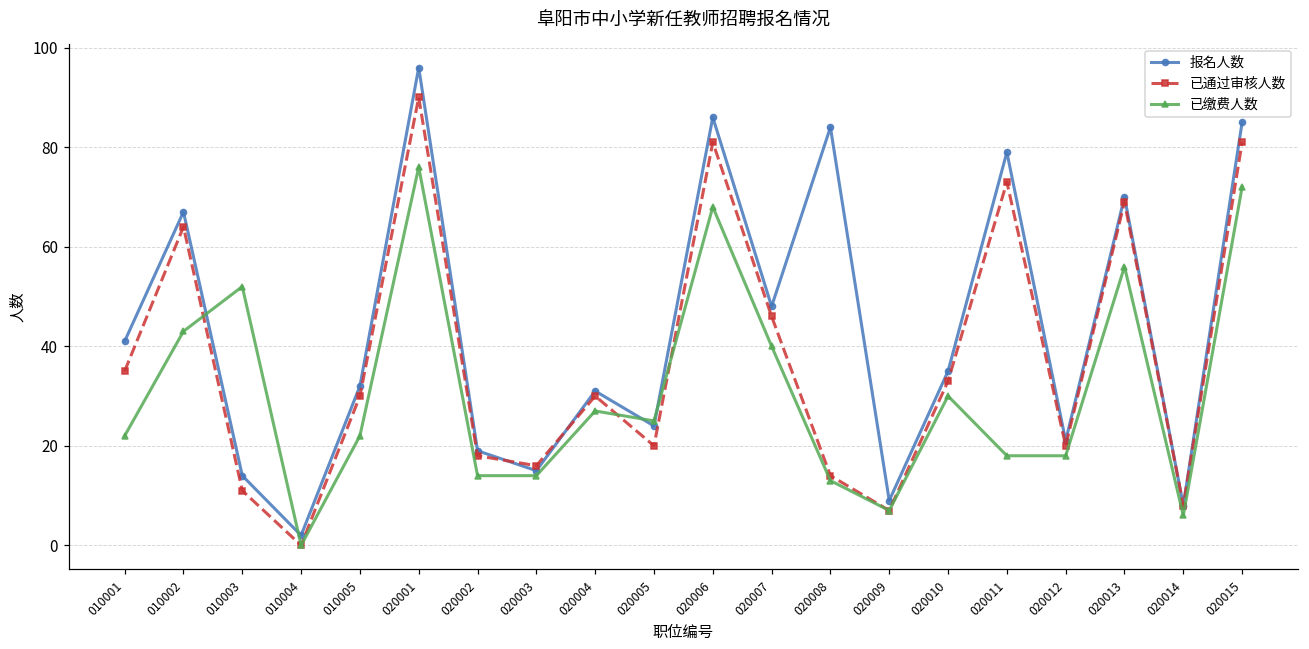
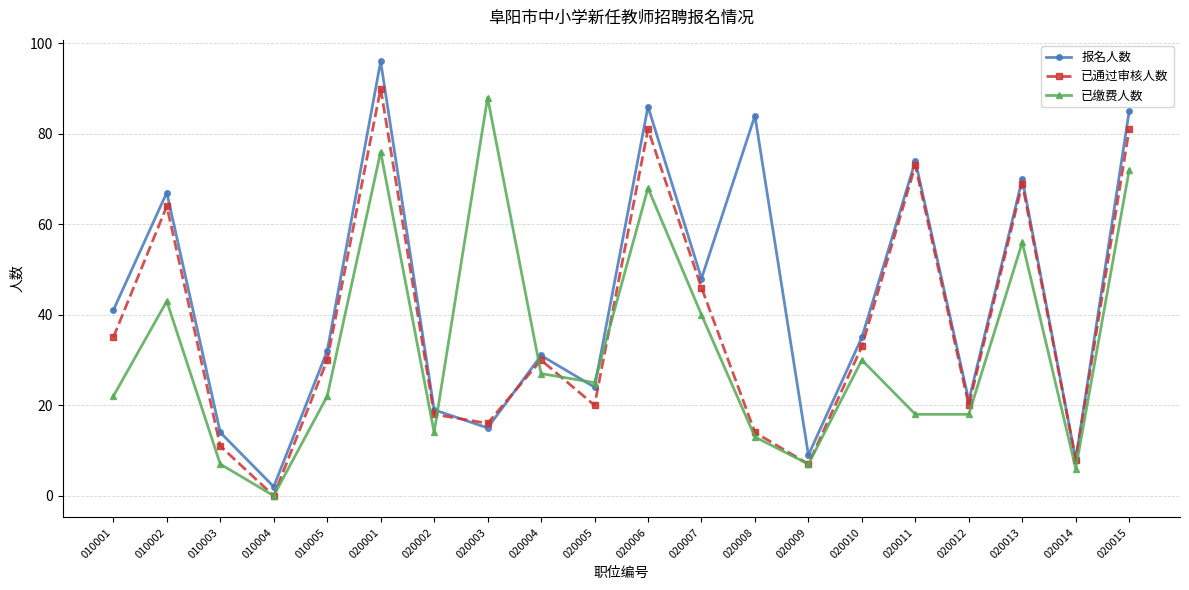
已缴费人数, 010003: 52 -> 7
已缴费人数, 020003: 14 -> 88
报名人数, 020011: 79 -> 74
